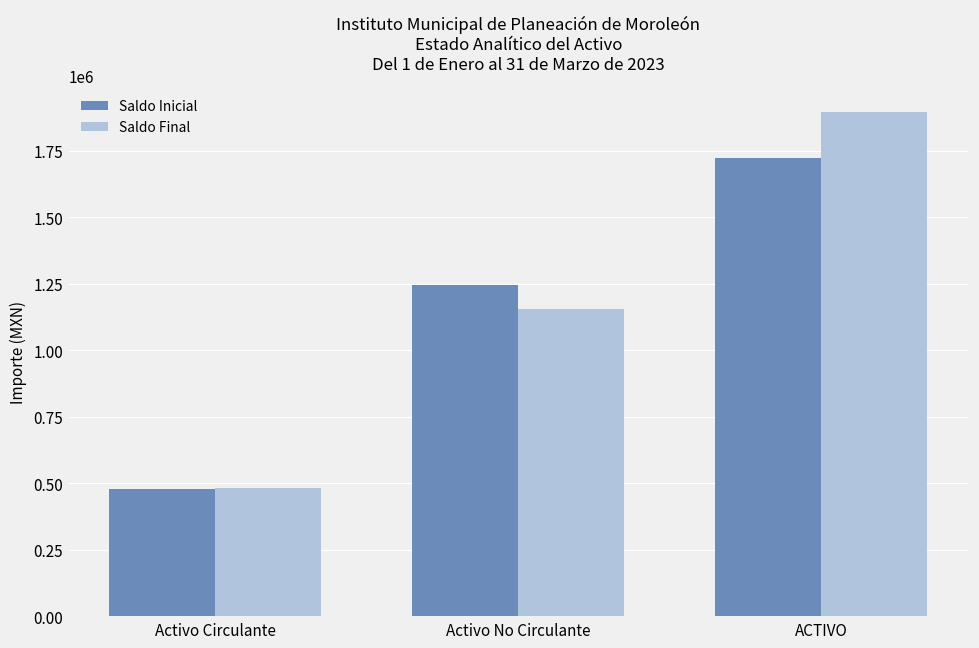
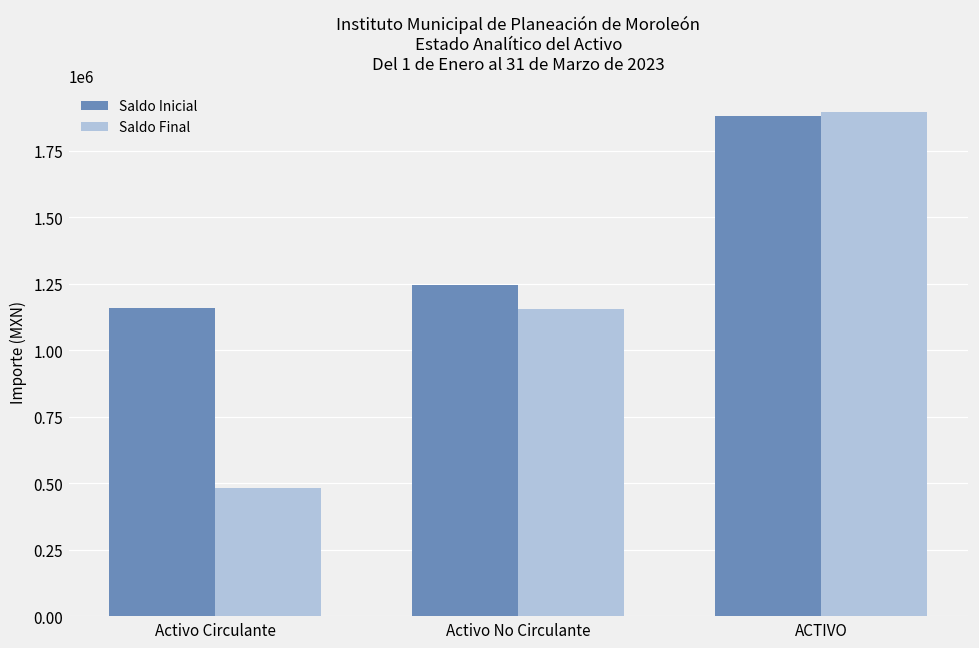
Saldo Inicial, Activo Circulante: 480000 -> 1160000
Saldo Inicial, ACTIVO: 1720000 -> 1880000
